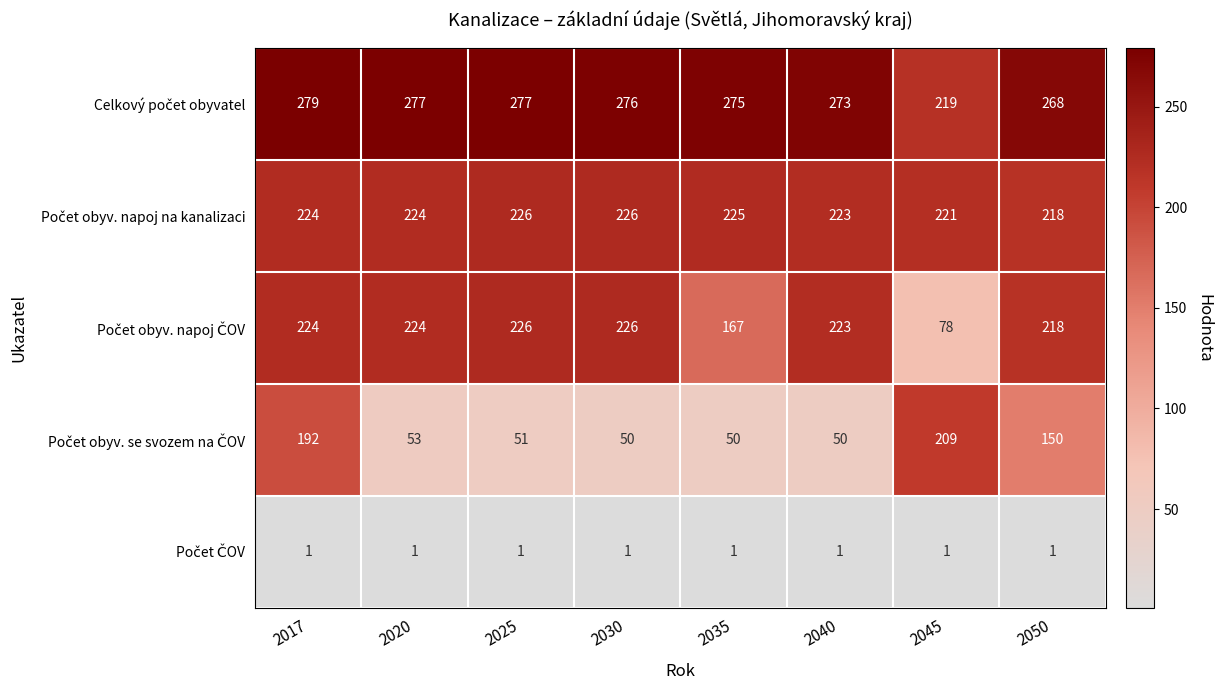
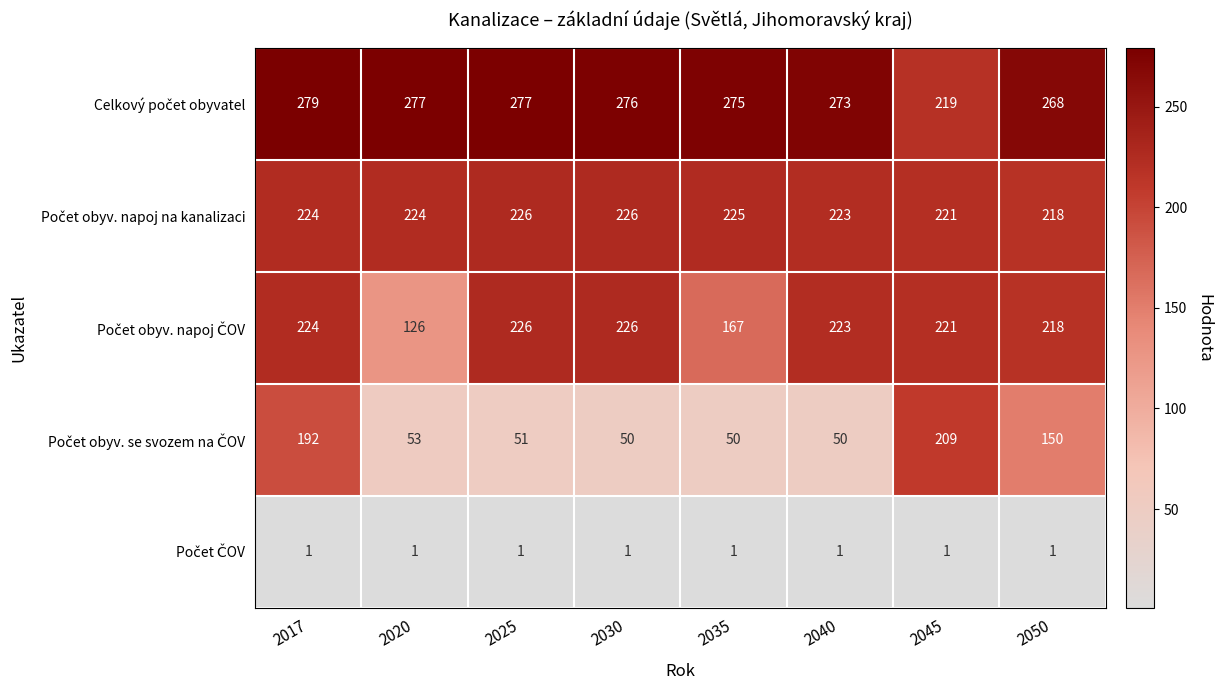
Počet obyv. napoj ČOV, 2020: 224 -> 126
Počet obyv. napoj ČOV, 2045: 78 -> 221
